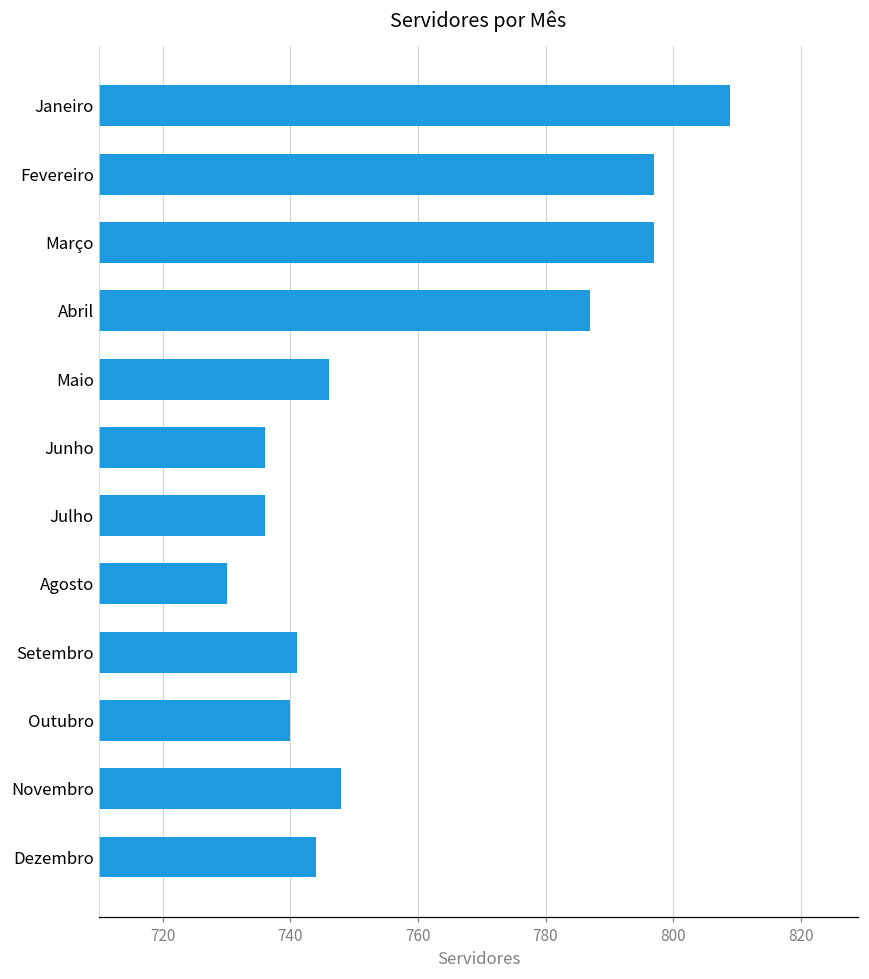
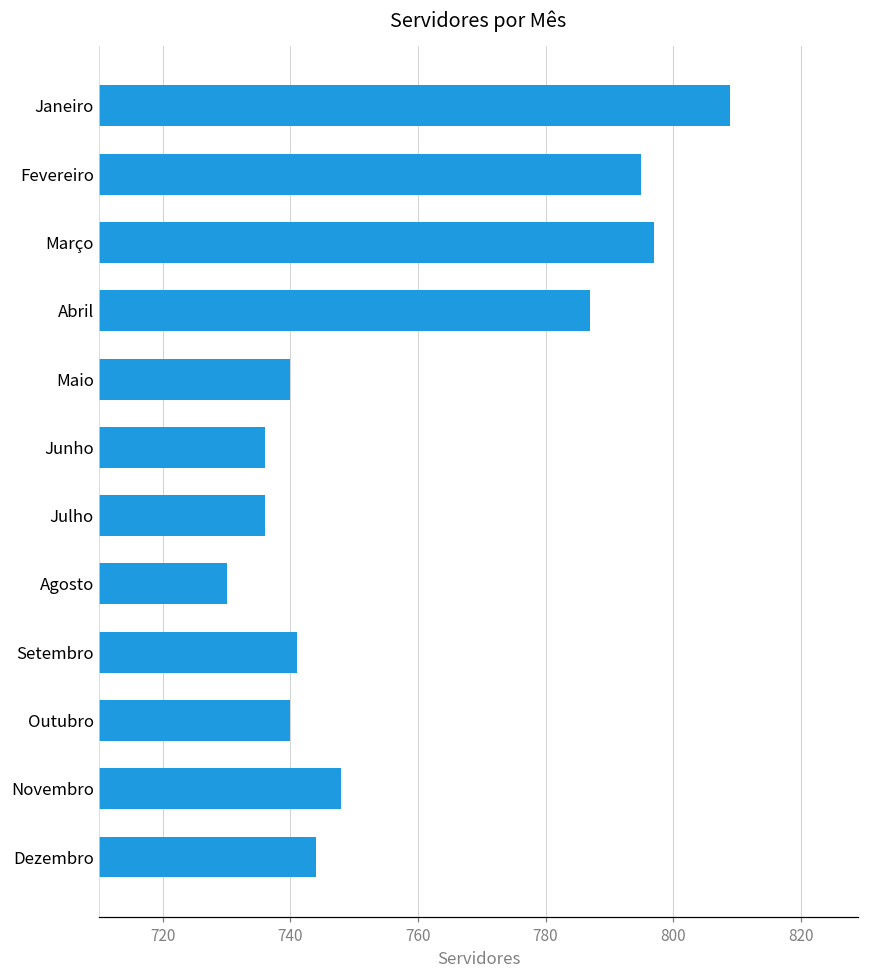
Fevereiro: 797 -> 795
Maio: 746 -> 740
